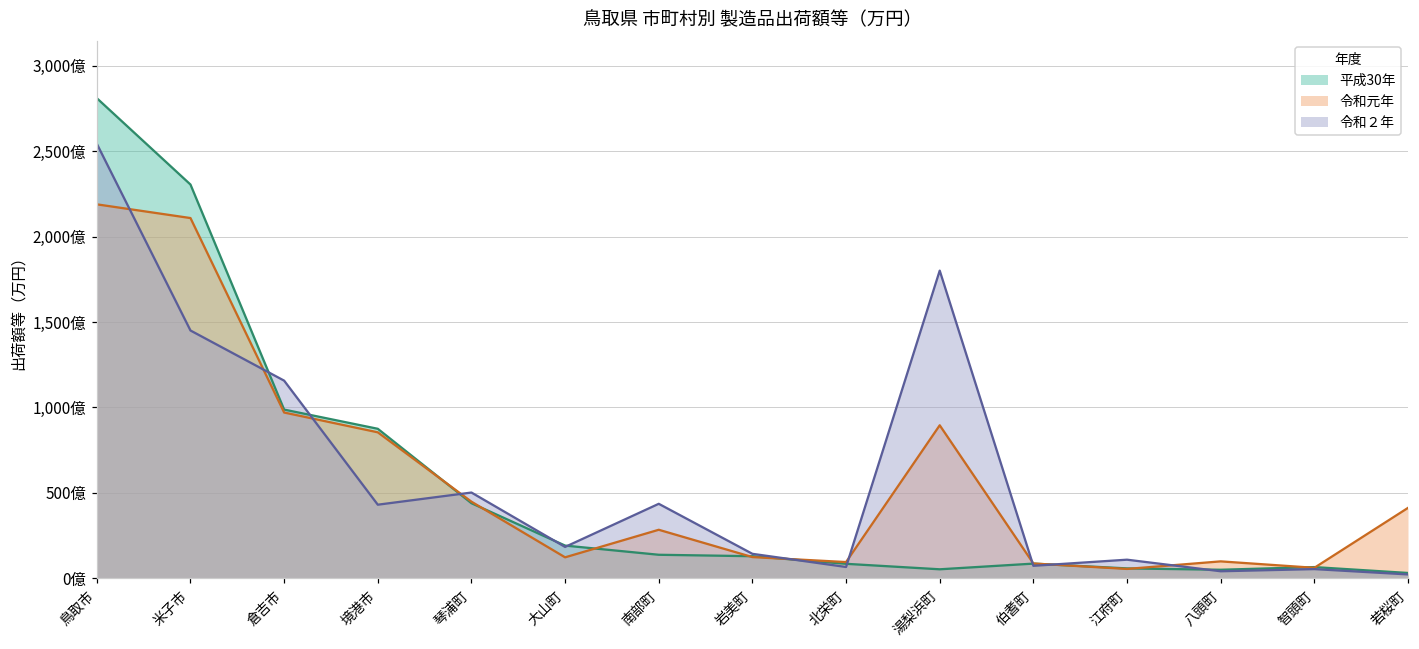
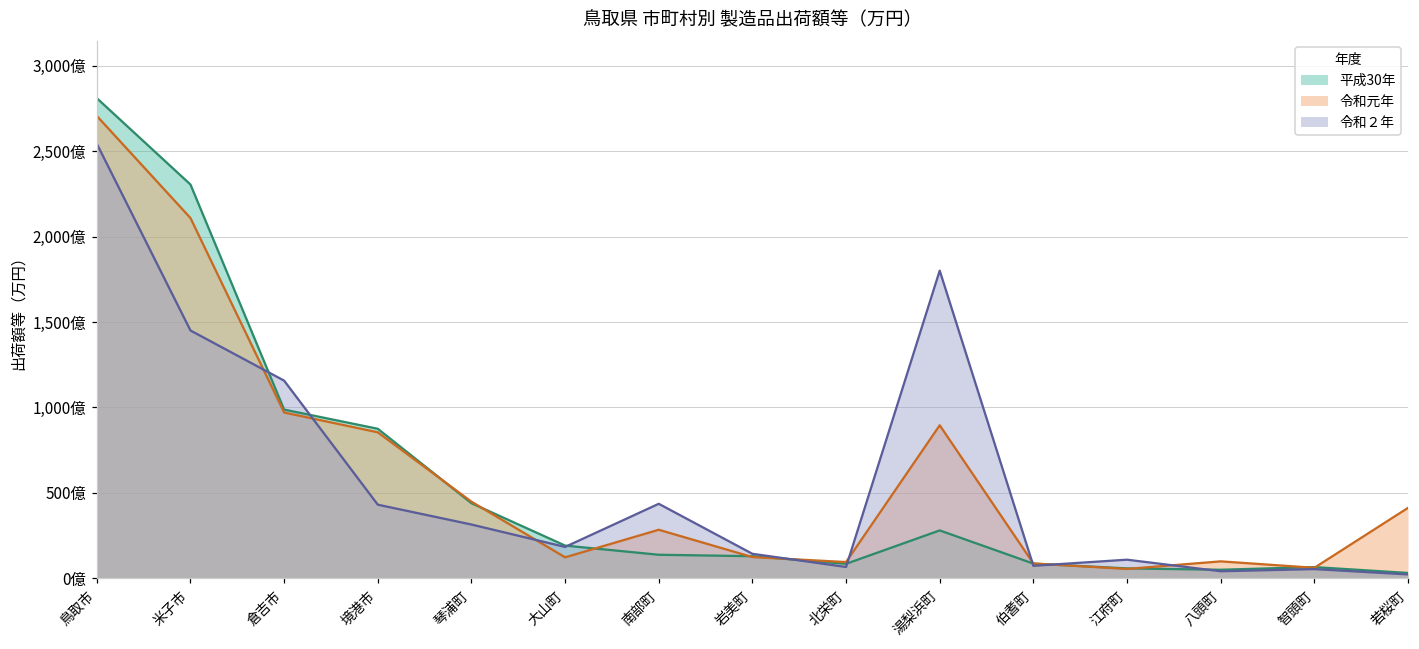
令和元年, 鳥取市: 2,190億 -> 2,710億
令和２年, 琴浦町: 500億 -> 310億
平成30年, 湯梨浜町: 50億 -> 280億
